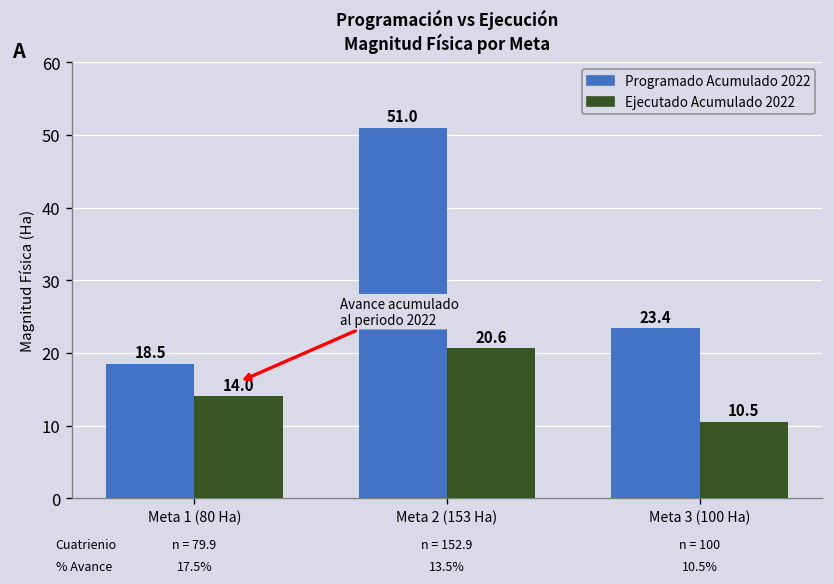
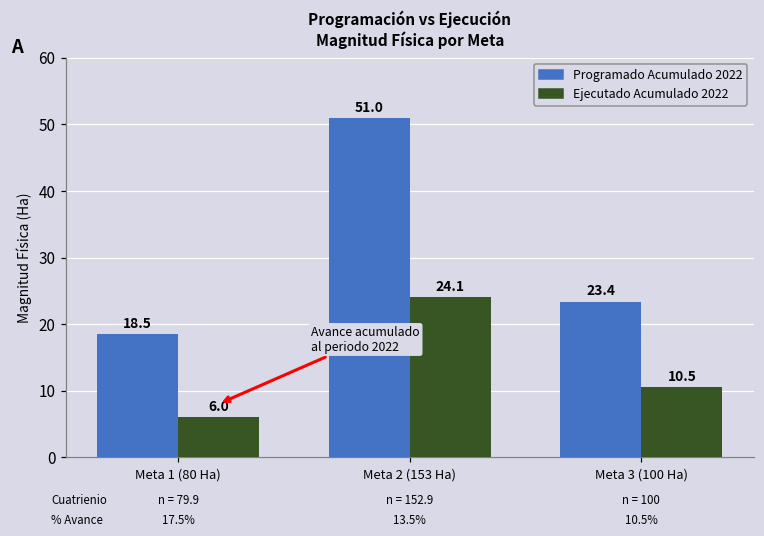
Ejecutado Acumulado 2022, Meta 1 (80 Ha): 14.0 -> 6.0
Ejecutado Acumulado 2022, Meta 2 (153 Ha): 20.6 -> 24.1
